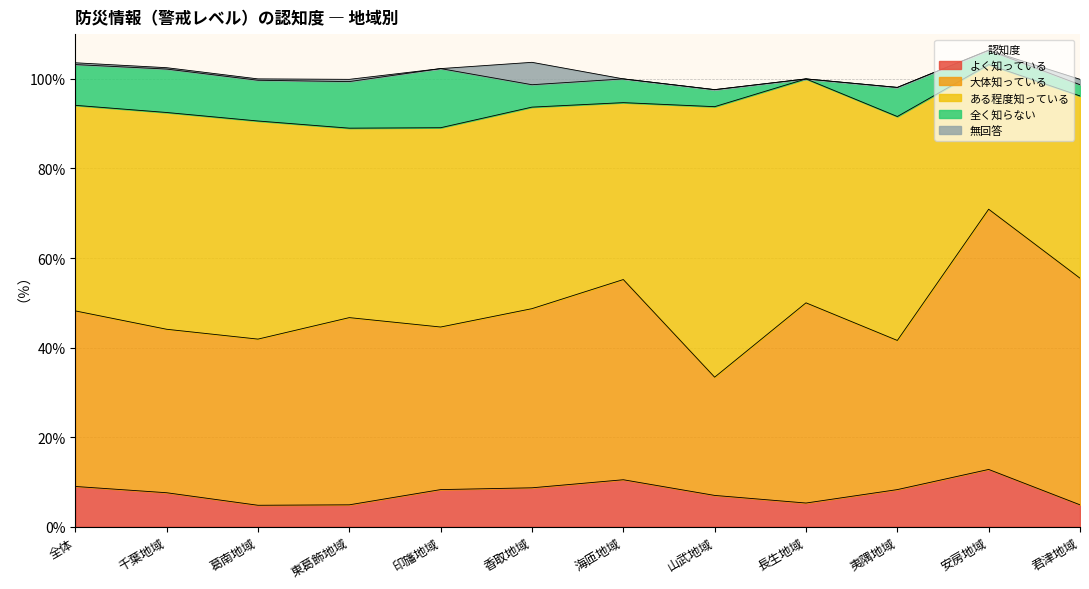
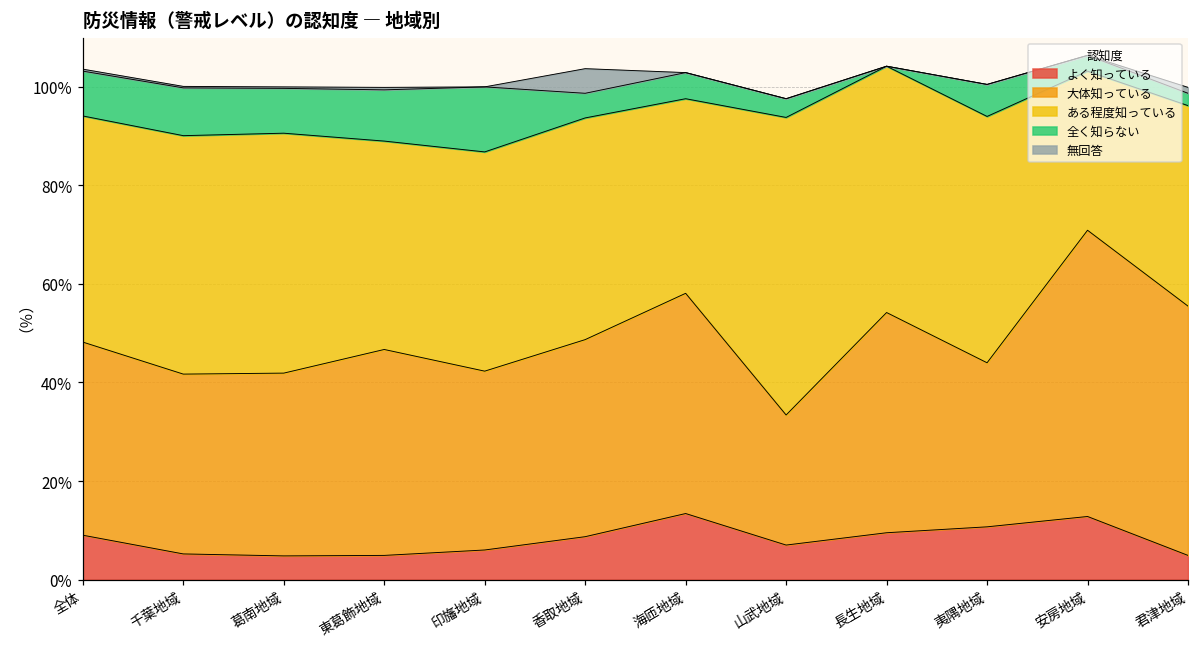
よく知っている, 千葉地域: 8% -> 5%
よく知っている, 印旛地域: 8% -> 6%
よく知っている, 海匝地域: 11% -> 13%
よく知っている, 長生地域: 5% -> 10%
よく知っている, 夷隅地域: 8% -> 11%
